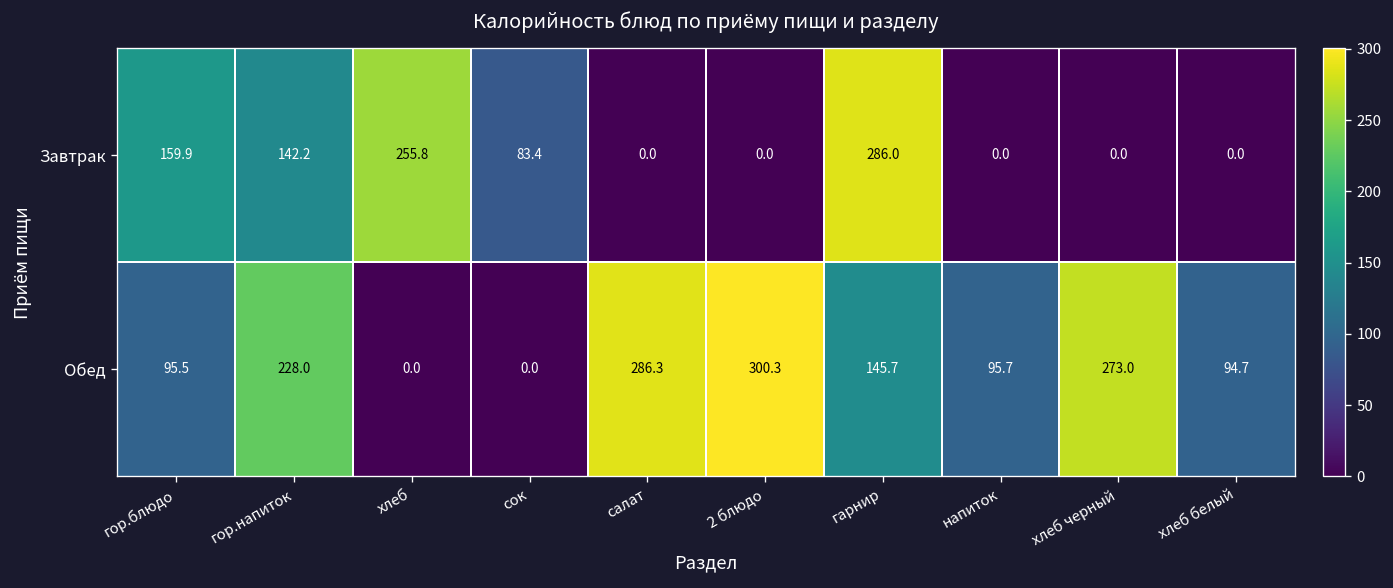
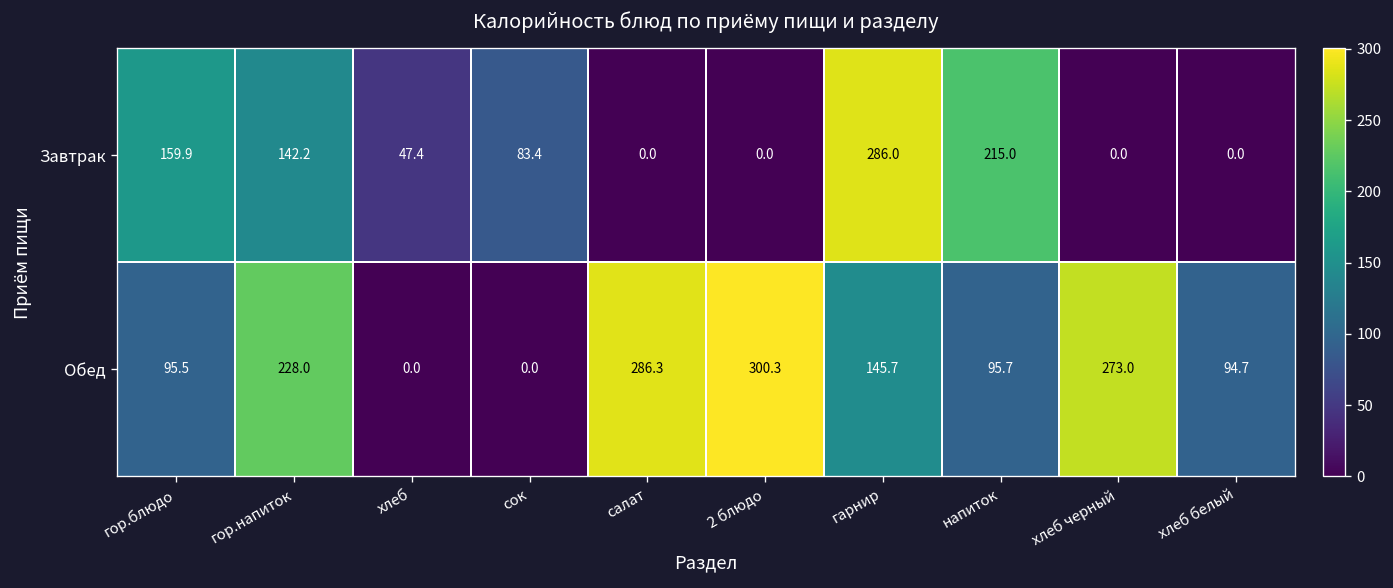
Завтрак, хлеб: 255.8 -> 47.4
Завтрак, напиток: 0.0 -> 215.0
